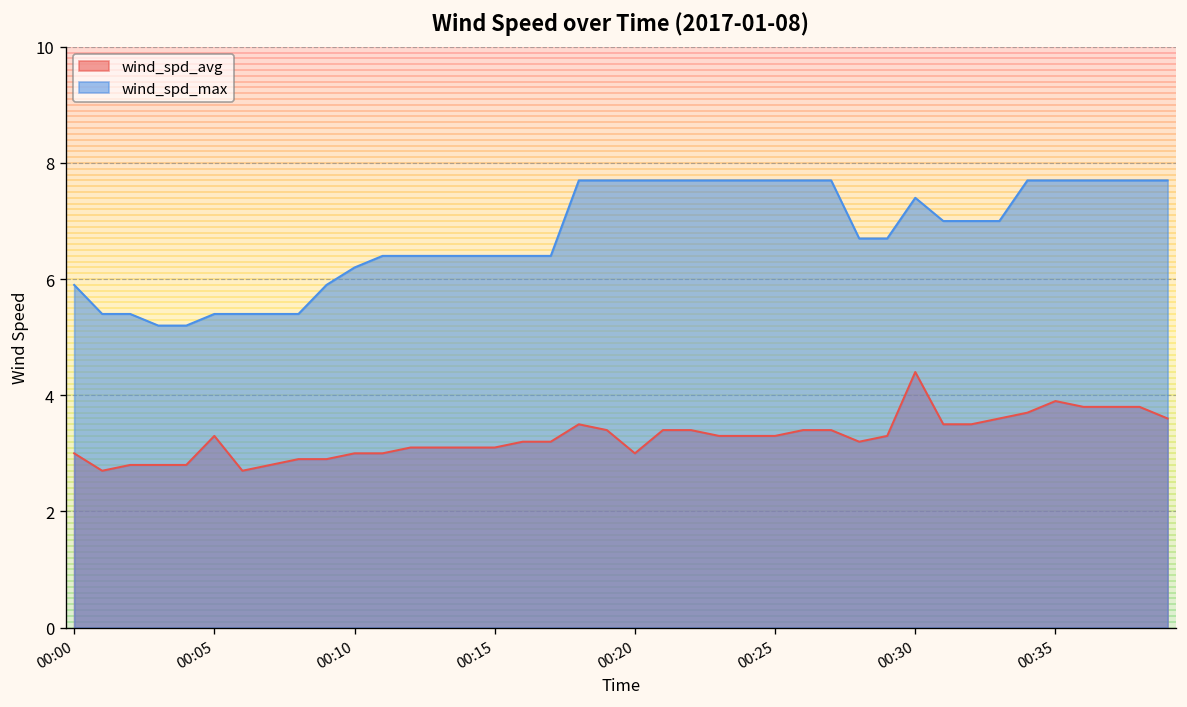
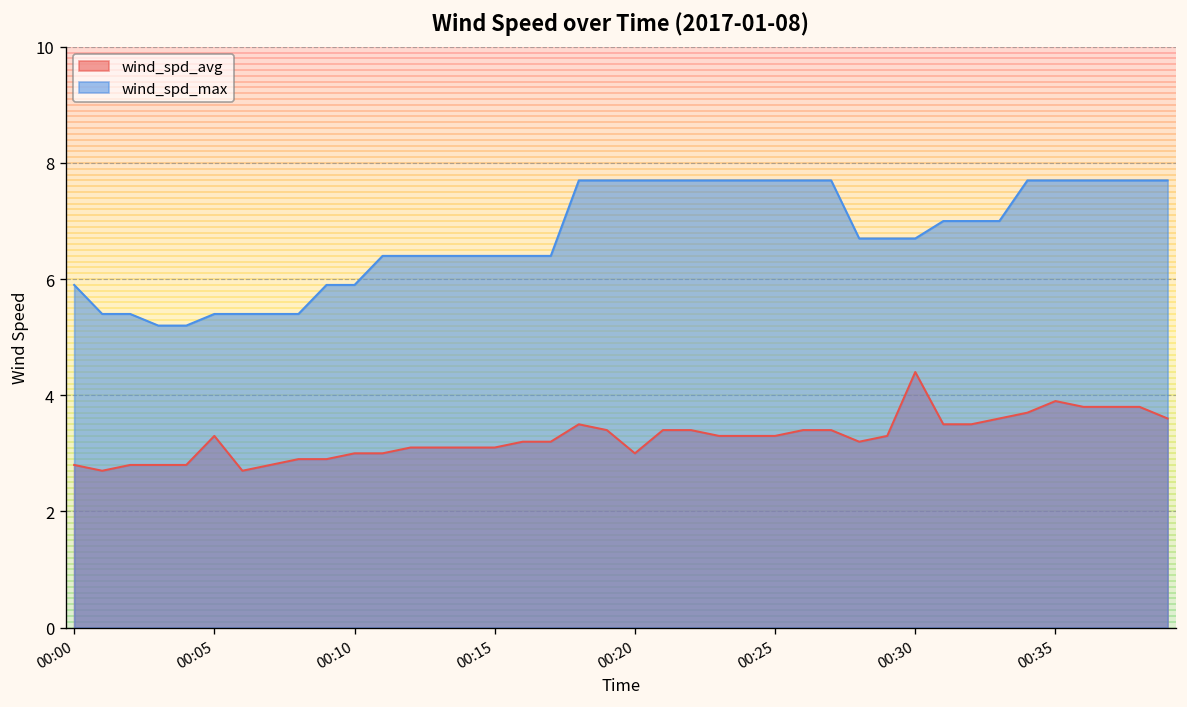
wind_spd_avg, 00:00: 3.0 -> 2.8
wind_spd_max, 00:10: 6.2 -> 5.9
wind_spd_max, 00:30: 7.4 -> 6.7
